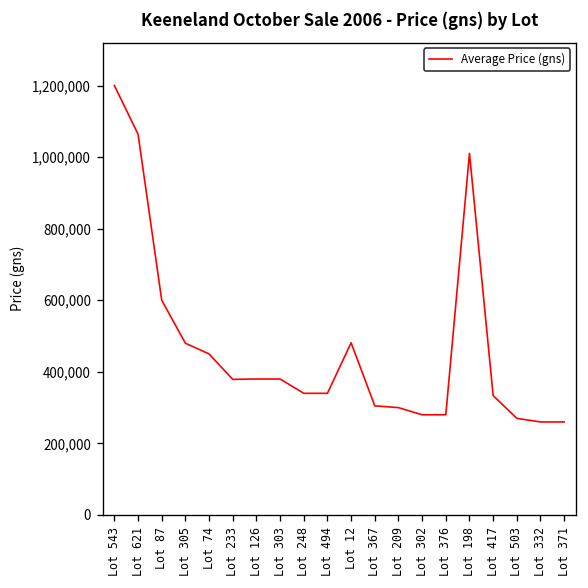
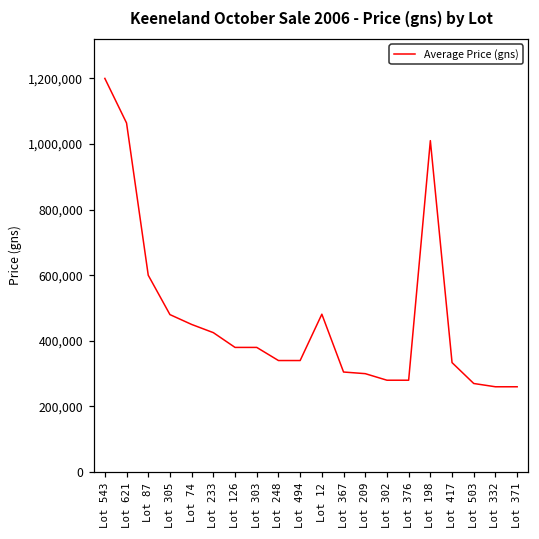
Lot 233: 380,000 -> 430,000
